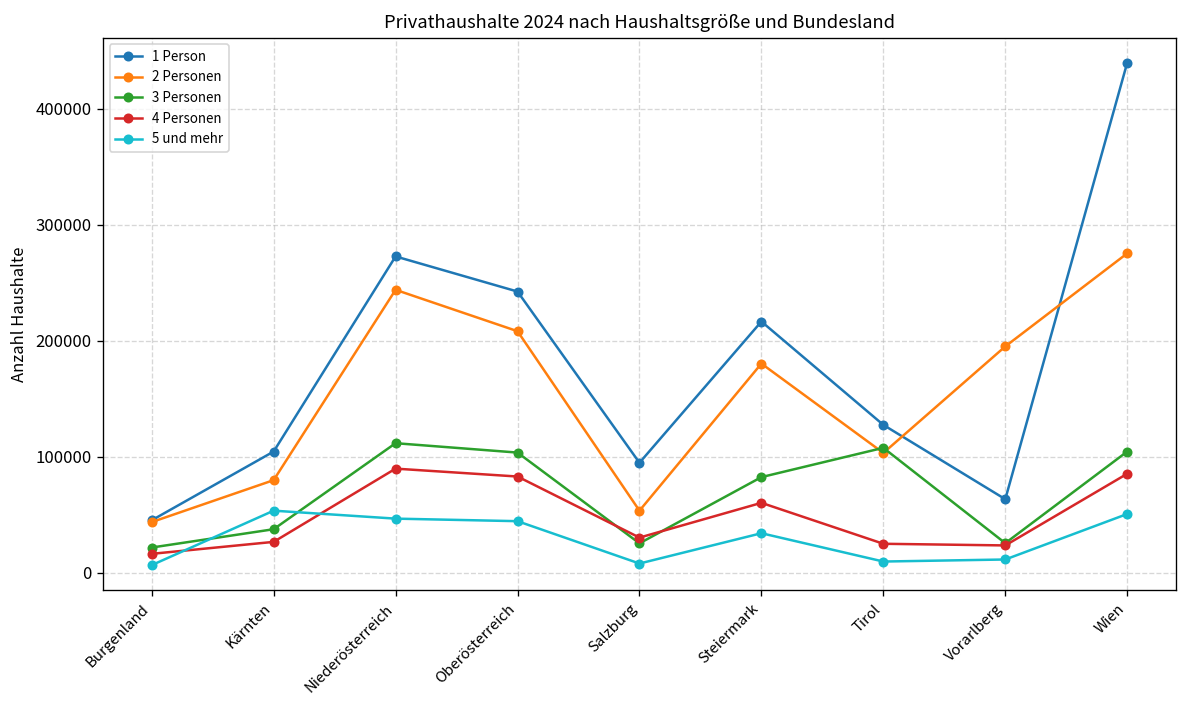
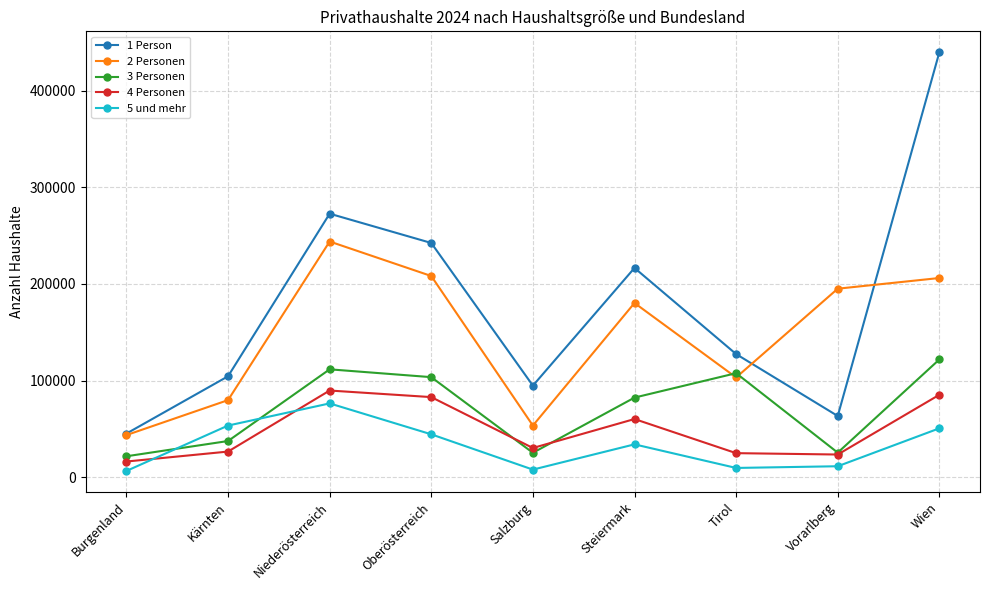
5 und mehr, Niederösterreich: 50000 -> 80000
2 Personen, Wien: 280000 -> 210000
3 Personen, Wien: 100000 -> 120000
